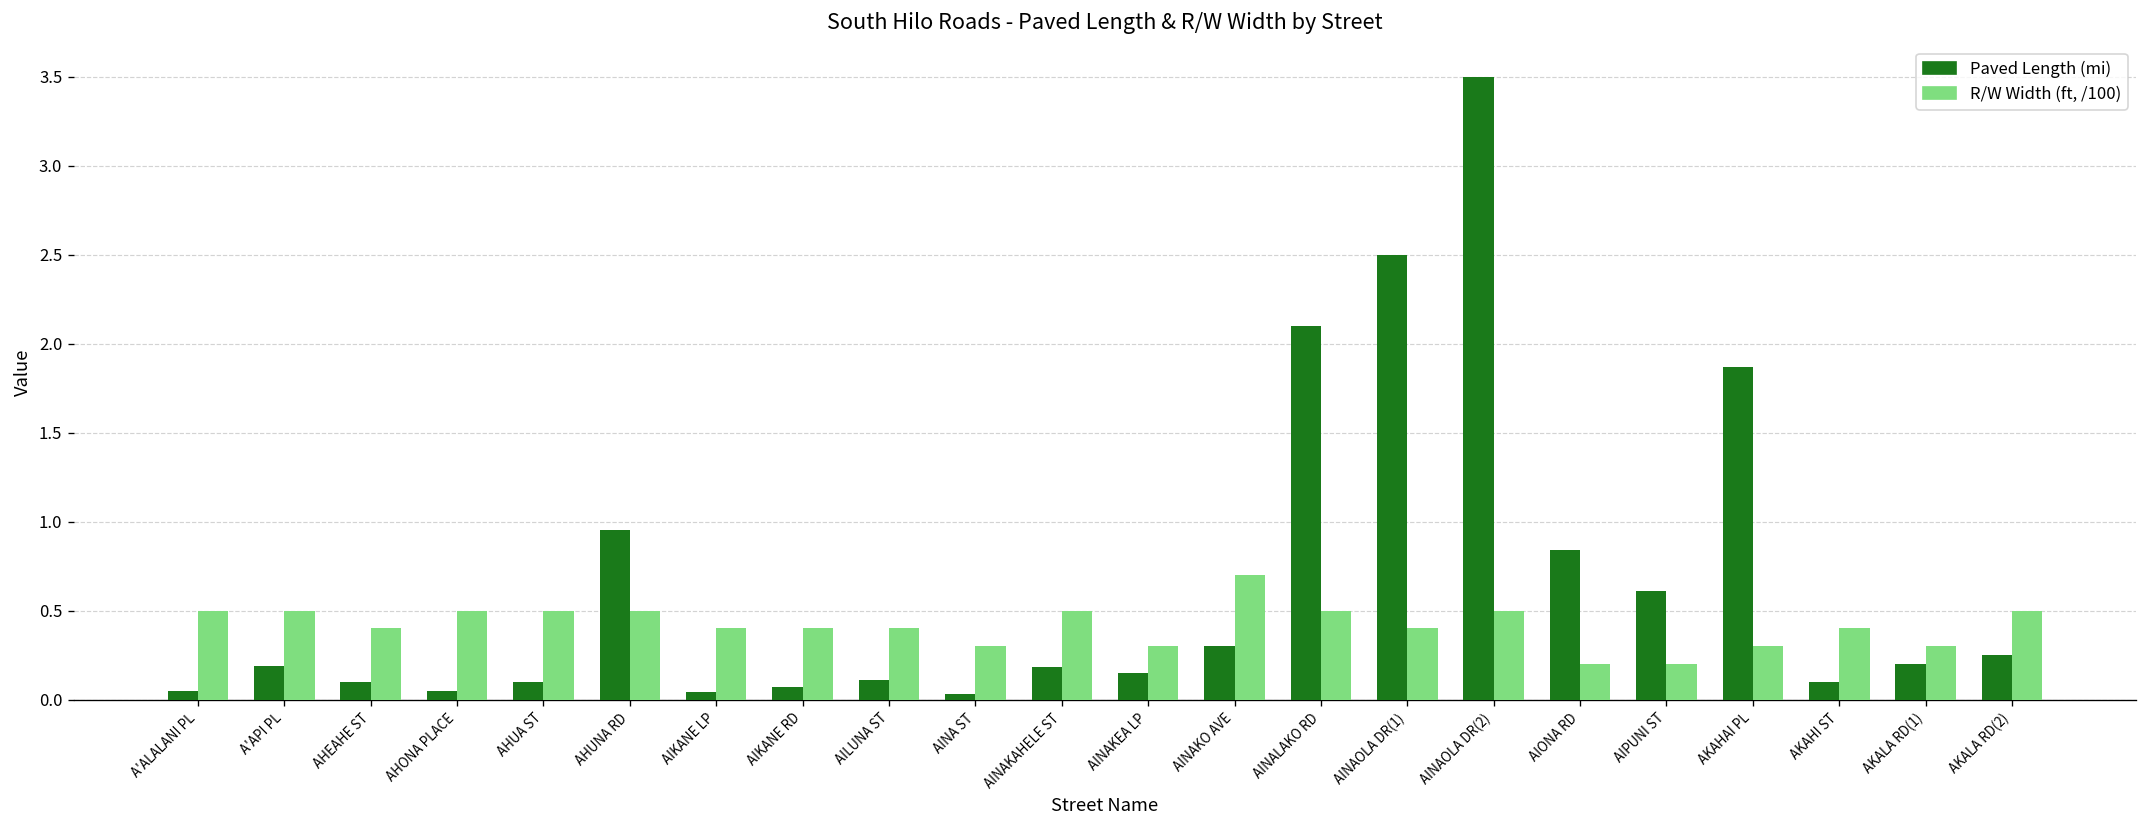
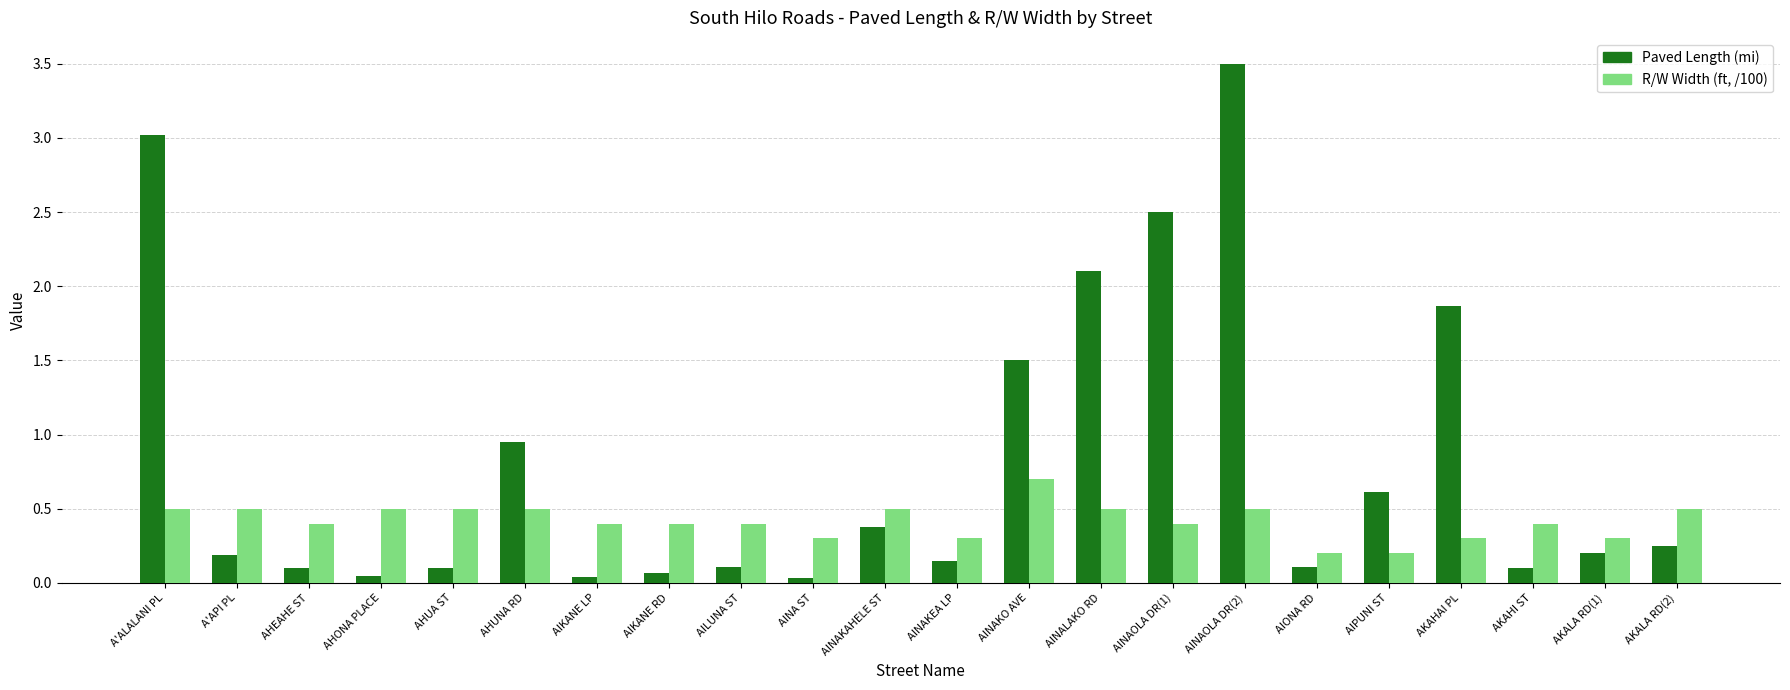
Paved Length (mi), A'ALALANI PL: 0.05 -> 3.02
Paved Length (mi), AINAKAHELE ST: 0.18 -> 0.38
Paved Length (mi), AINAKO AVE: 0.3 -> 1.5
Paved Length (mi), AIONA RD: 0.84 -> 0.11
